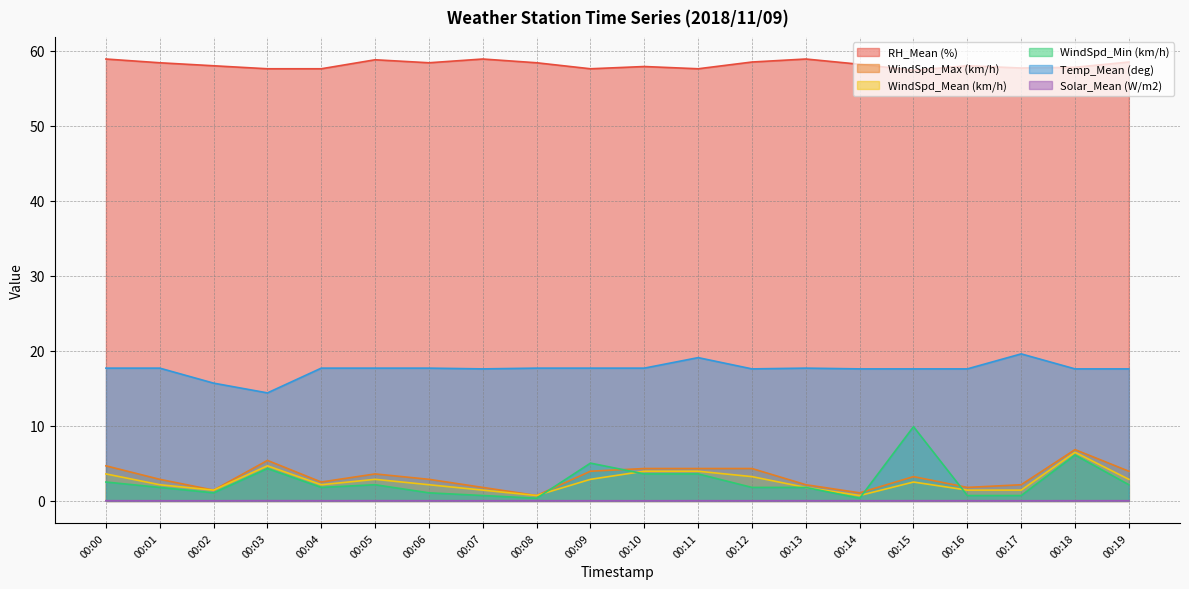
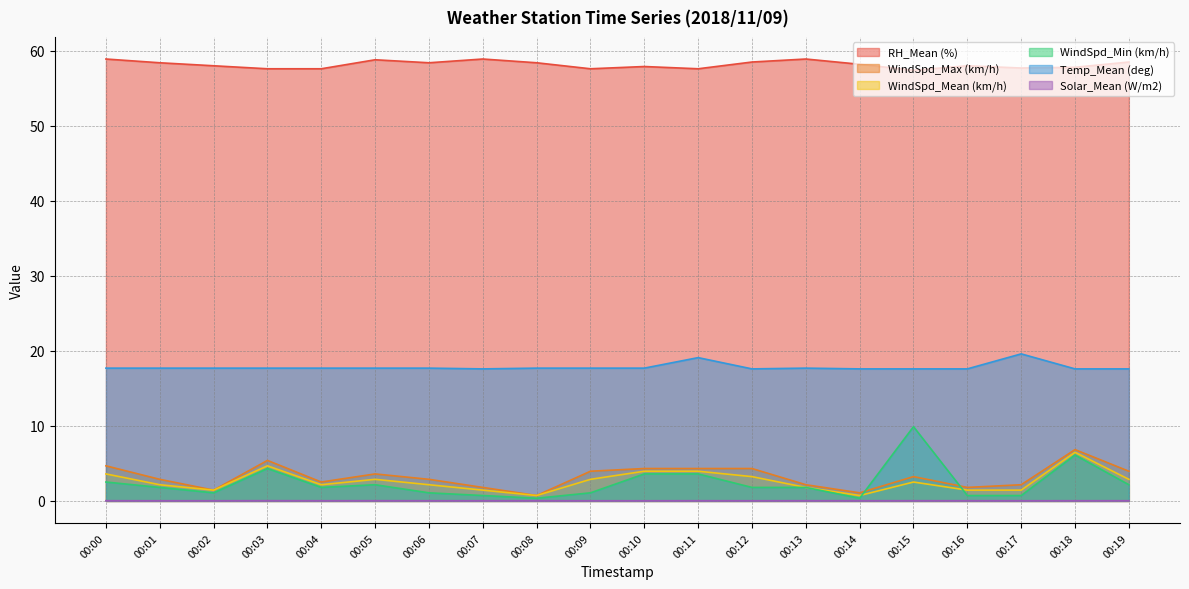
Temp_Mean (deg), 00:02: 16 -> 18
Temp_Mean (deg), 00:03: 14 -> 18
WindSpd_Min (km/h), 00:09: 5 -> 1
